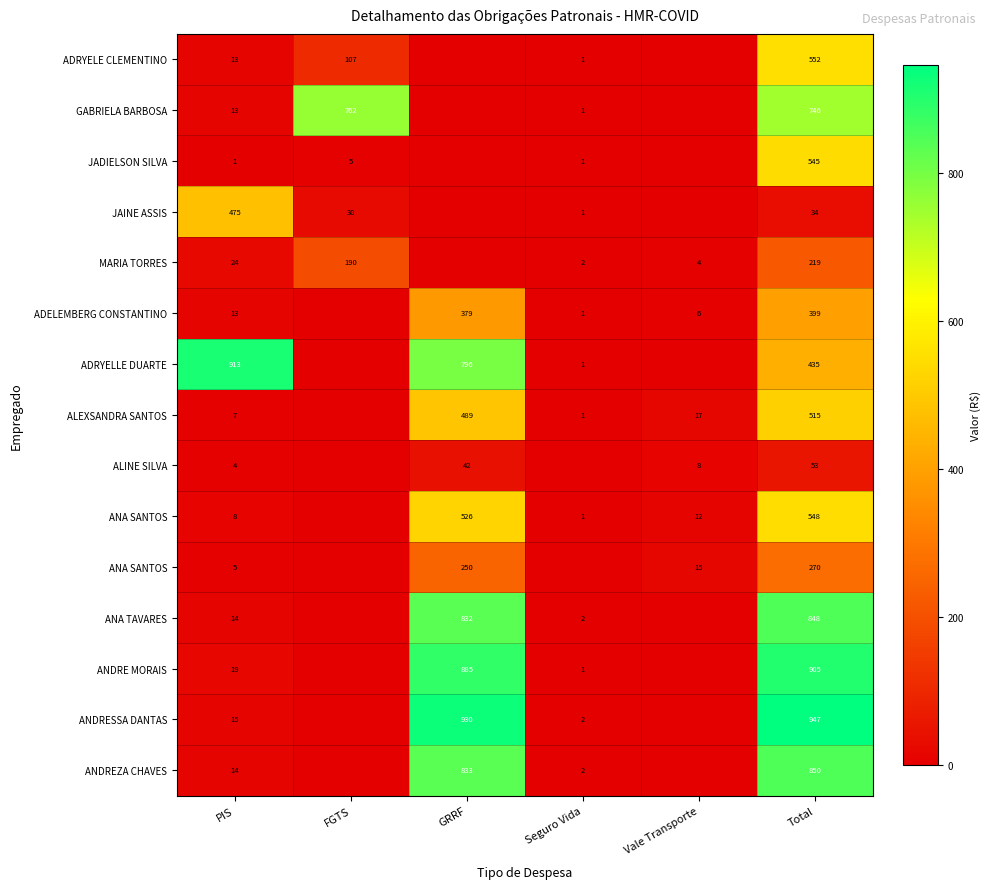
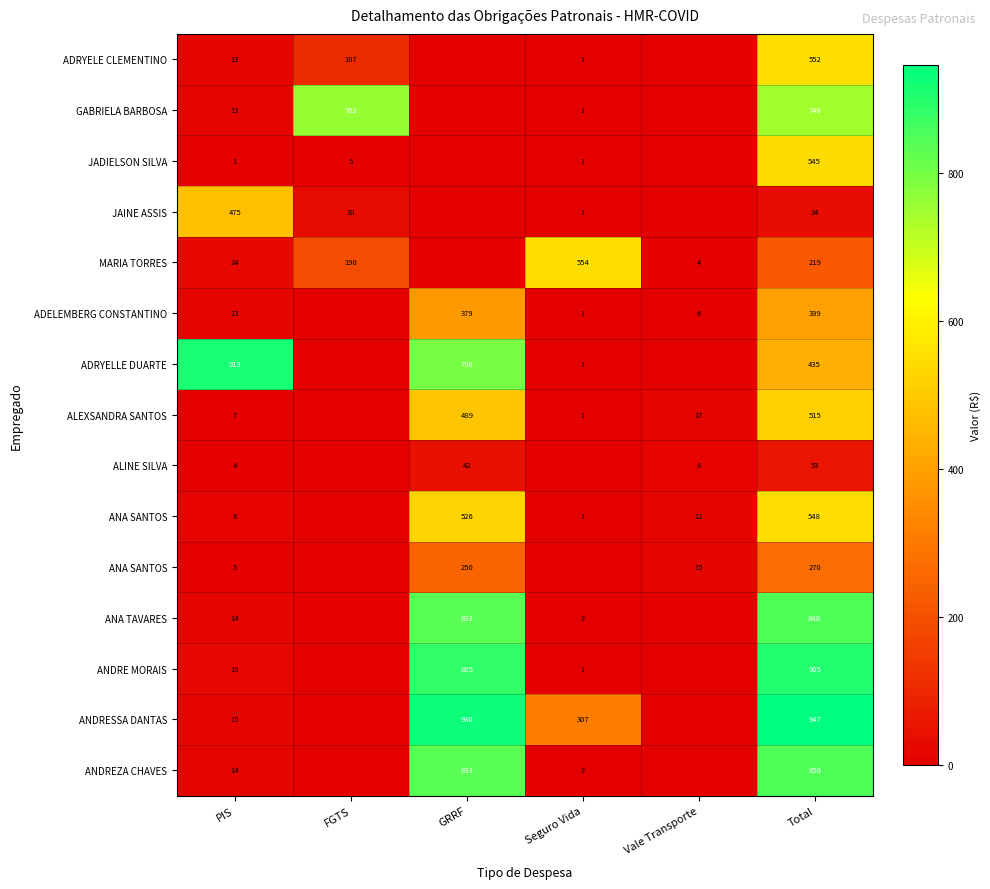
MARIA TORRES, Seguro Vida: 2 -> 554
ANDRESSA DANTAS, Seguro Vida: 2 -> 307
